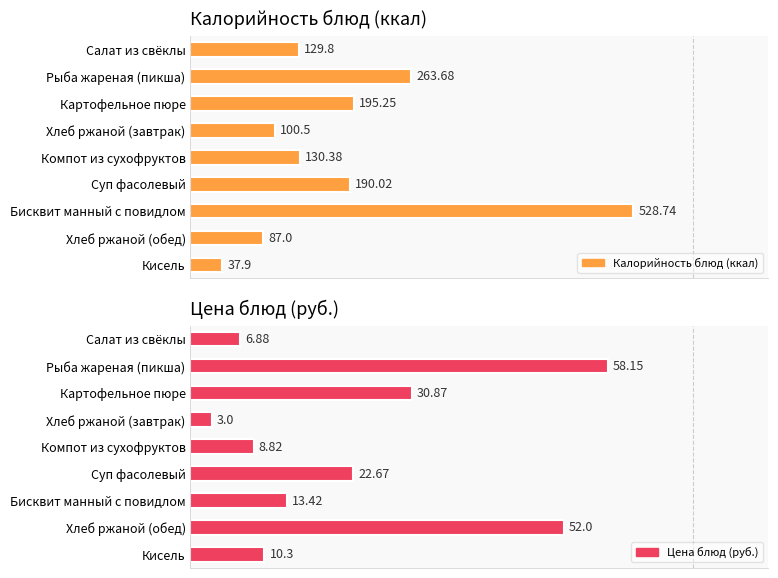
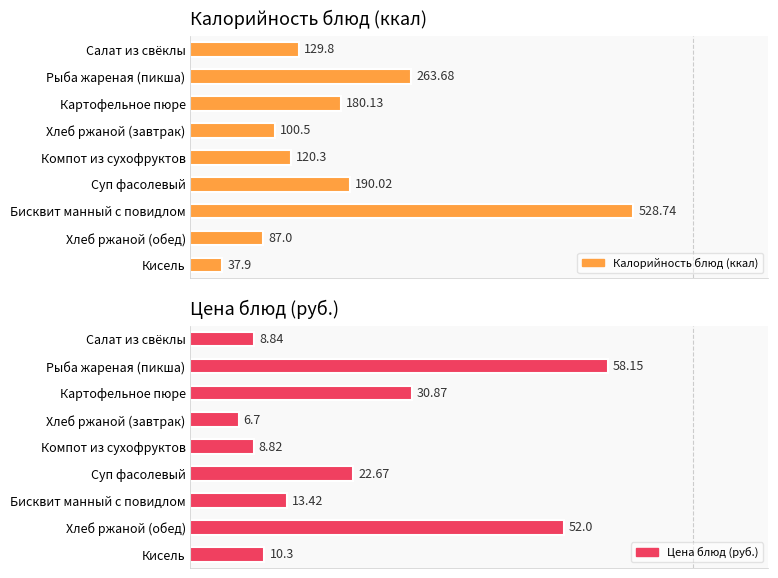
Калорийность блюд (ккал), Картофельное пюре: 195.25 -> 180.13
Калорийность блюд (ккал), Компот из сухофруктов: 130.38 -> 120.3
Цена блюд (руб.), Салат из свёклы: 6.88 -> 8.84
Цена блюд (руб.), Хлеб ржаной (завтрак): 3.0 -> 6.7
